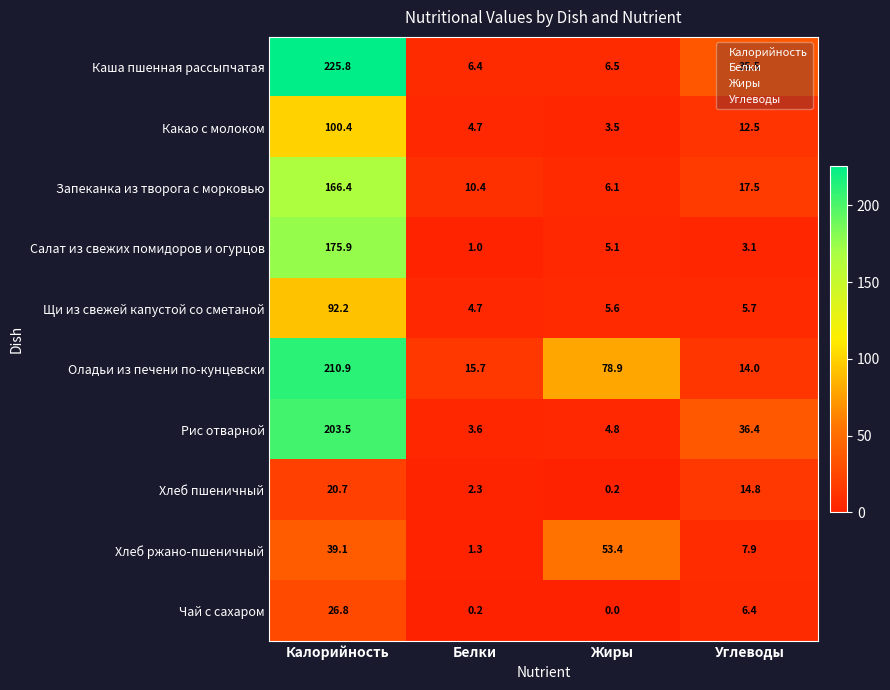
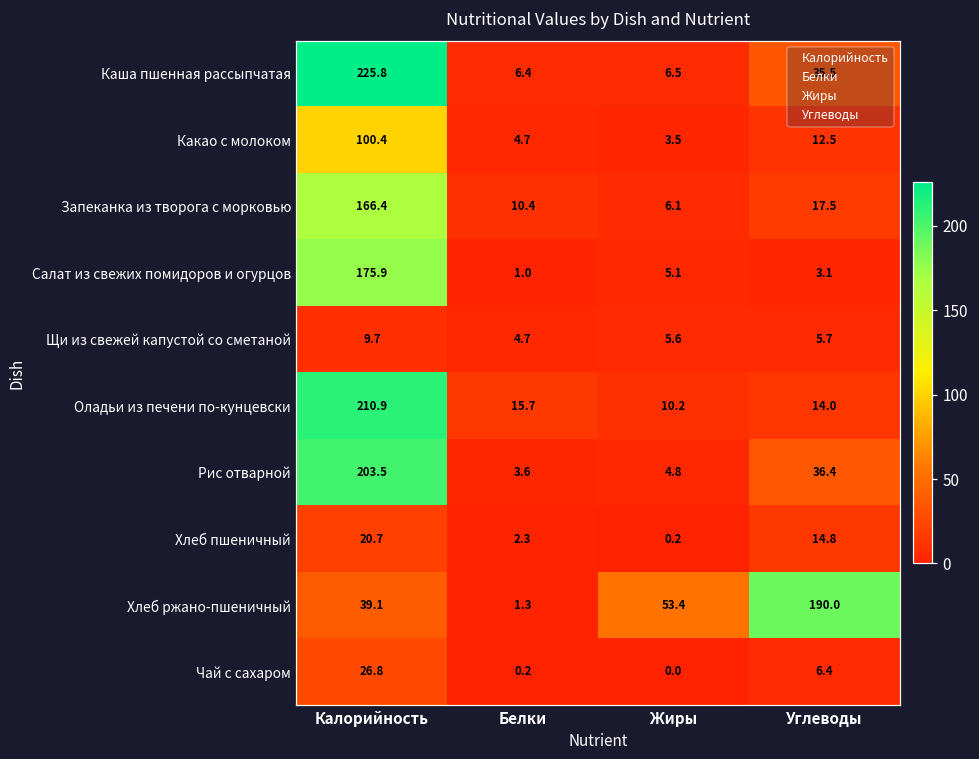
Щи из свежей капустой со сметаной, Калорийность: 92.2 -> 9.7
Оладьи из печени по-кунцевски, Жиры: 78.9 -> 10.2
Хлеб ржано-пшеничный, Углеводы: 7.9 -> 190.0
